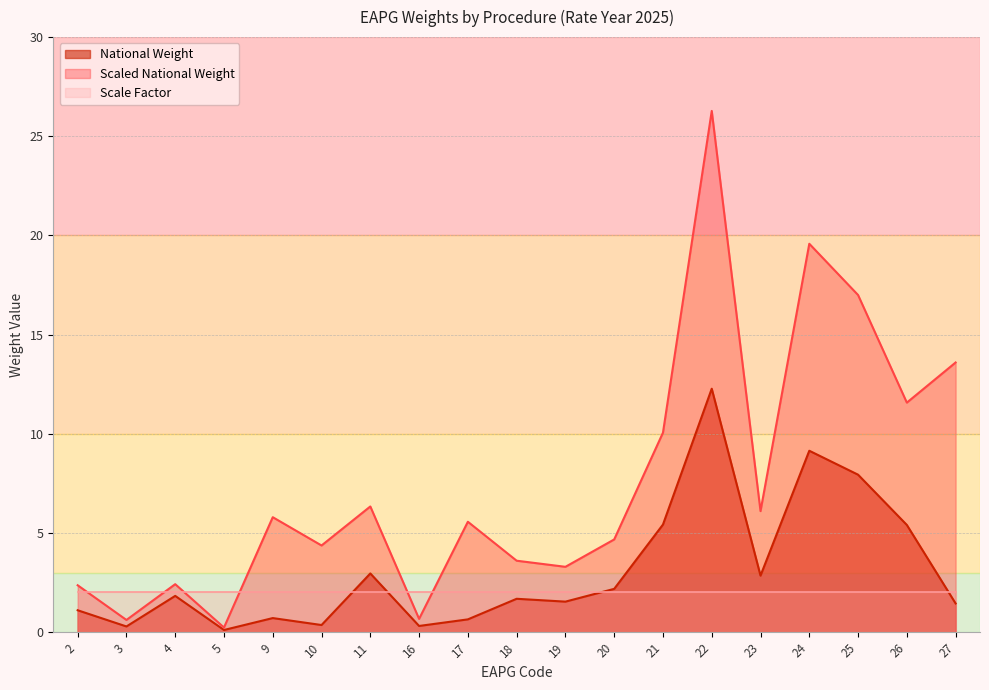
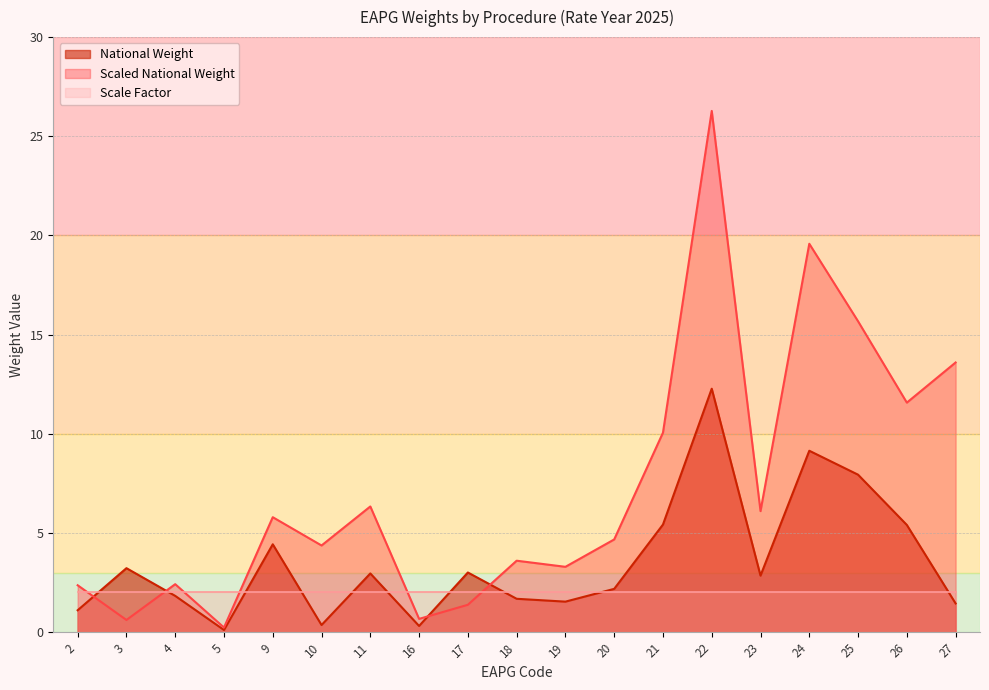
National Weight, 3: 0.3 -> 3.2
National Weight, 9: 0.7 -> 4.4
National Weight, 17: 0.6 -> 3.0
Scaled National Weight, 17: 5.6 -> 1.4
Scaled National Weight, 25: 17.0 -> 15.7
